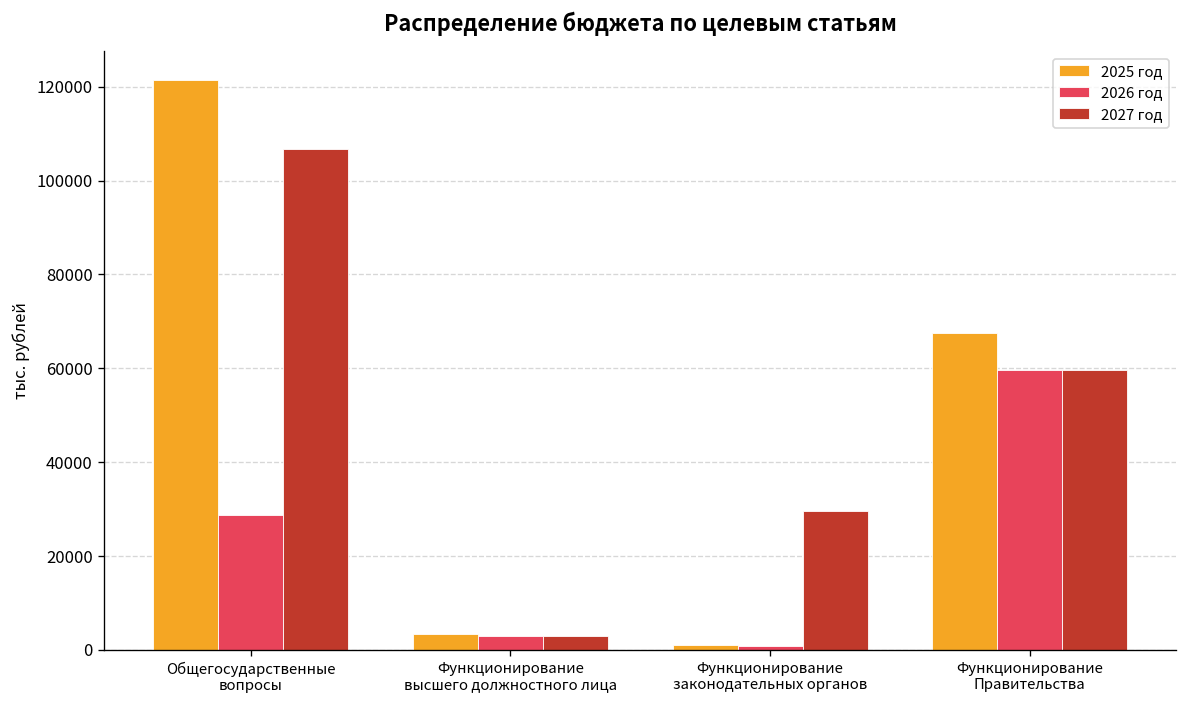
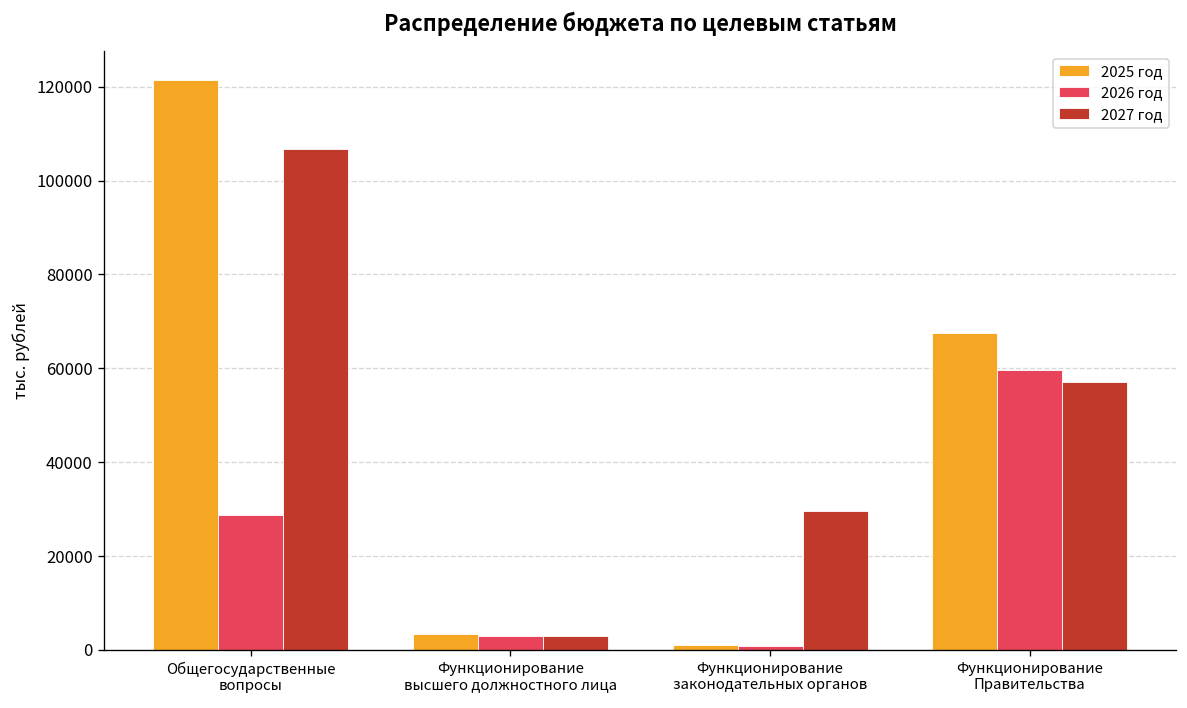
2027 год, Функционирование Правительства: 60000 -> 57000
